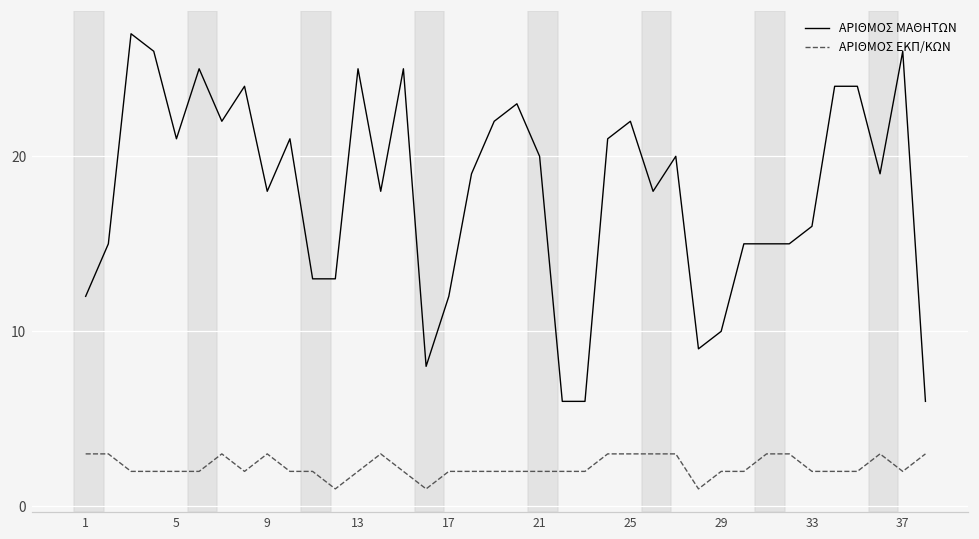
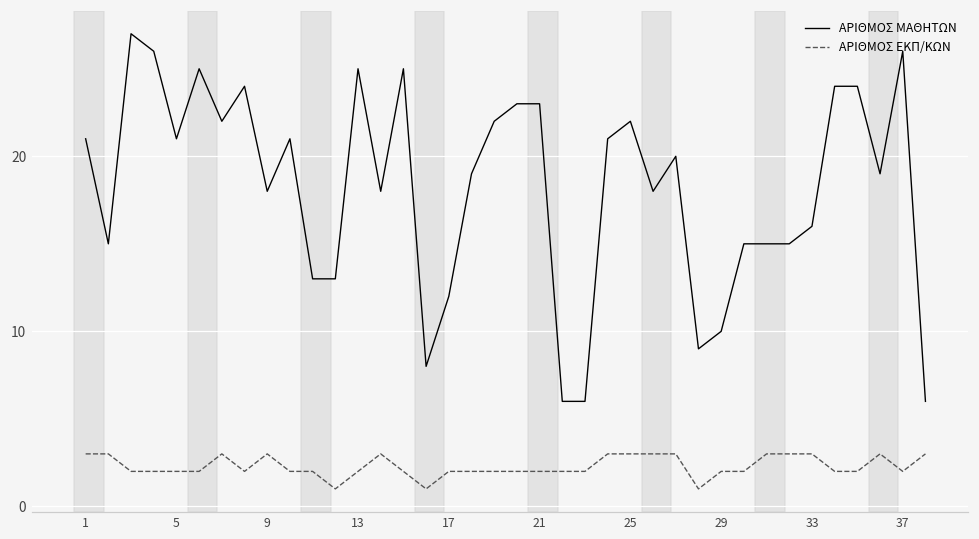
ΑΡΙΘΜΟΣ ΜΑΘΗΤΩΝ, 1: 12 -> 21
ΑΡΙΘΜΟΣ ΜΑΘΗΤΩΝ, 21: 20 -> 23
ΑΡΙΘΜΟΣ ΕΚΠ/ΚΩΝ, 33: 2 -> 3
